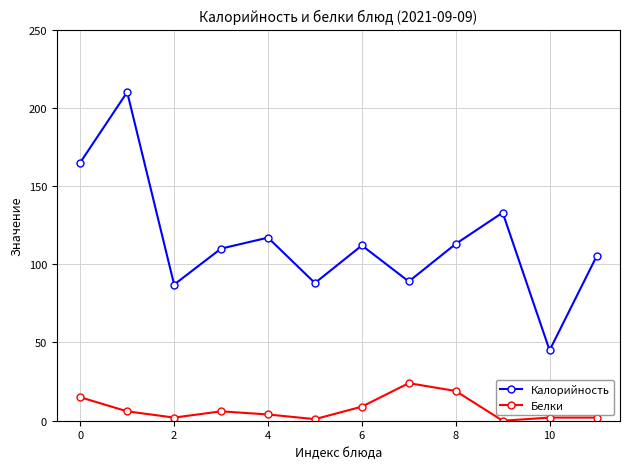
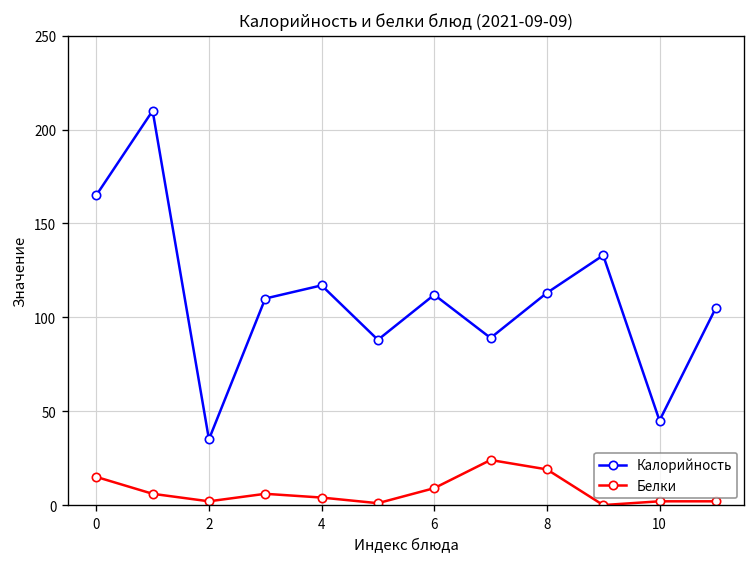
Калорийность, 2: 87 -> 35
